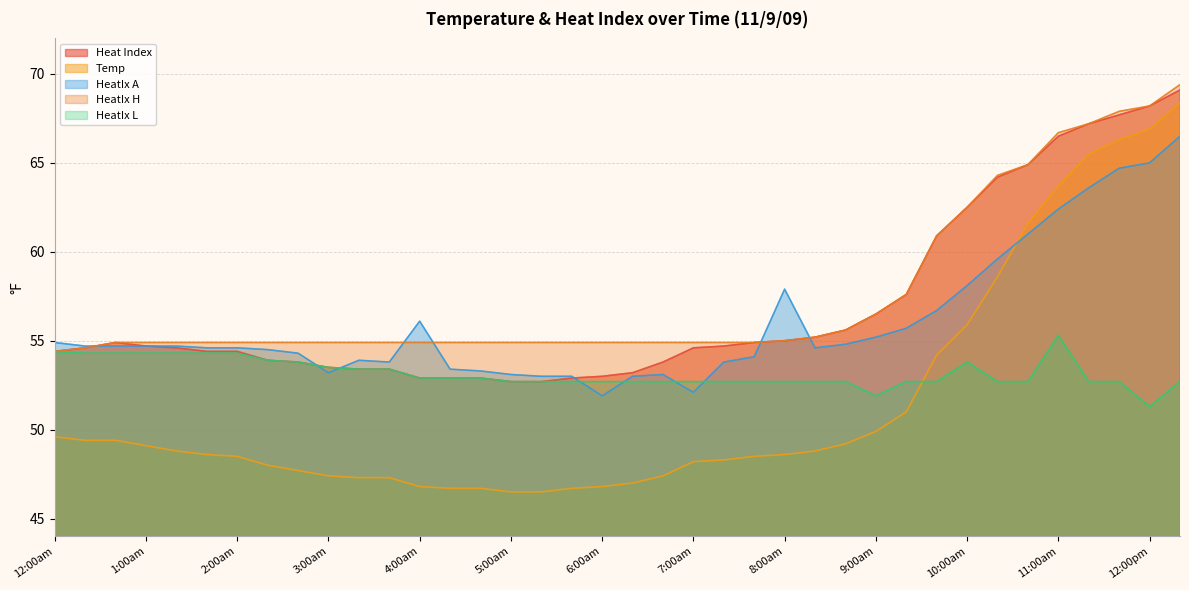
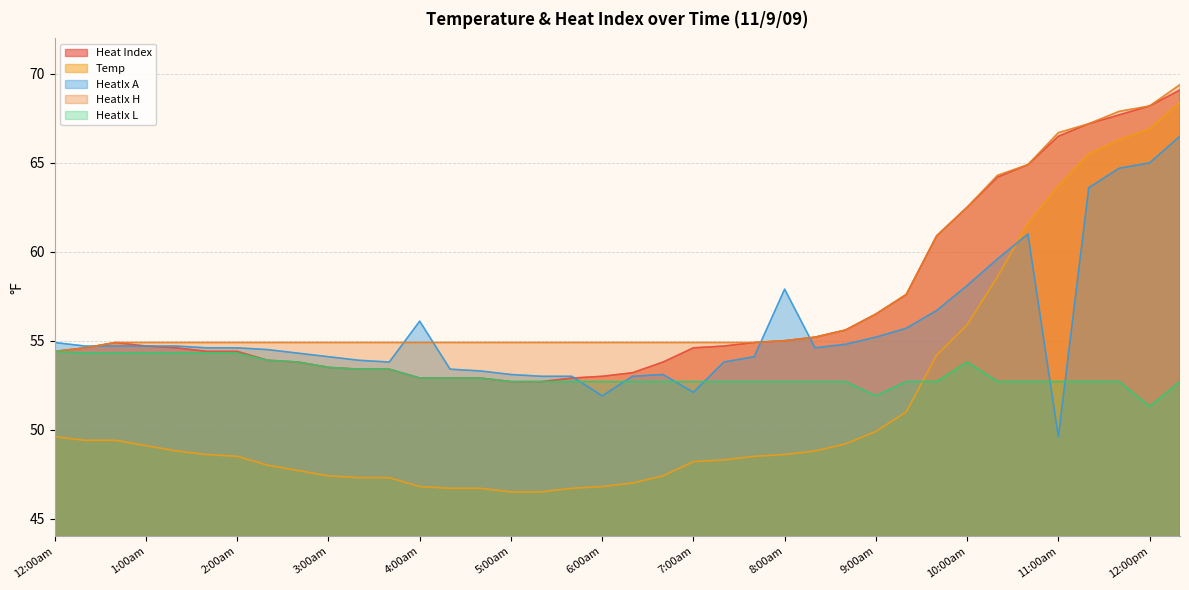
HeatIx A, 3:00am: 53.2 -> 54.1
HeatIx A, 11:00am: 62.4 -> 49.6
HeatIx L, 11:00am: 55.3 -> 52.7
